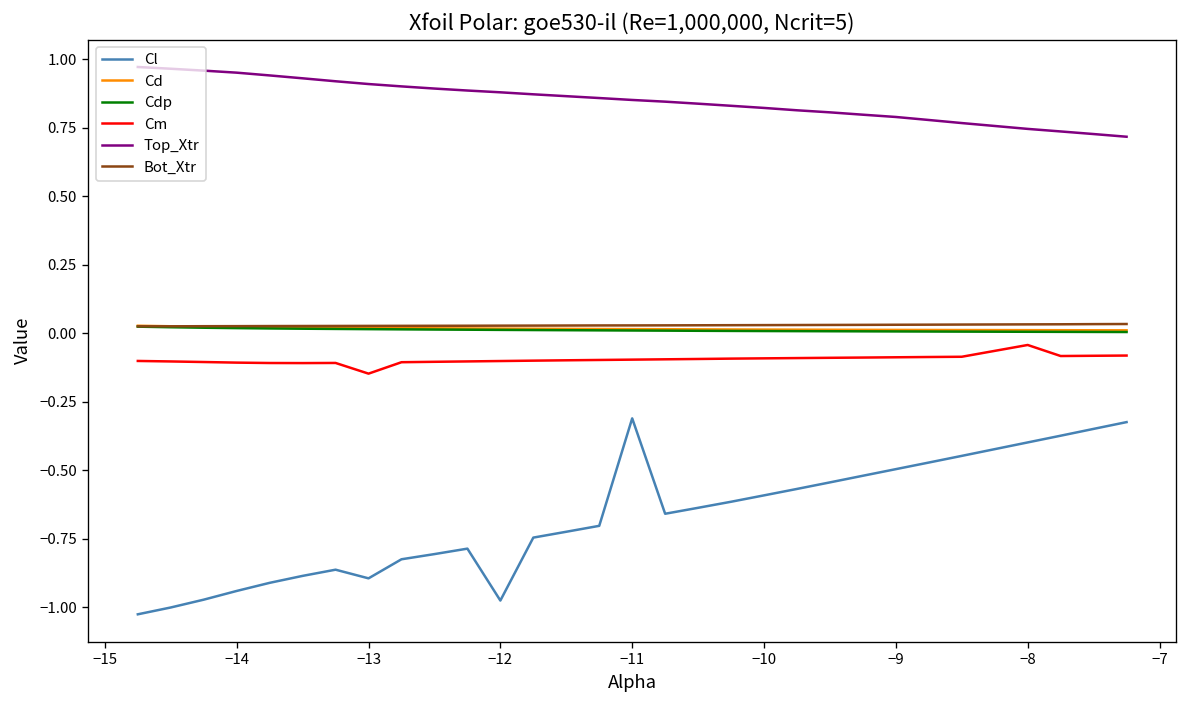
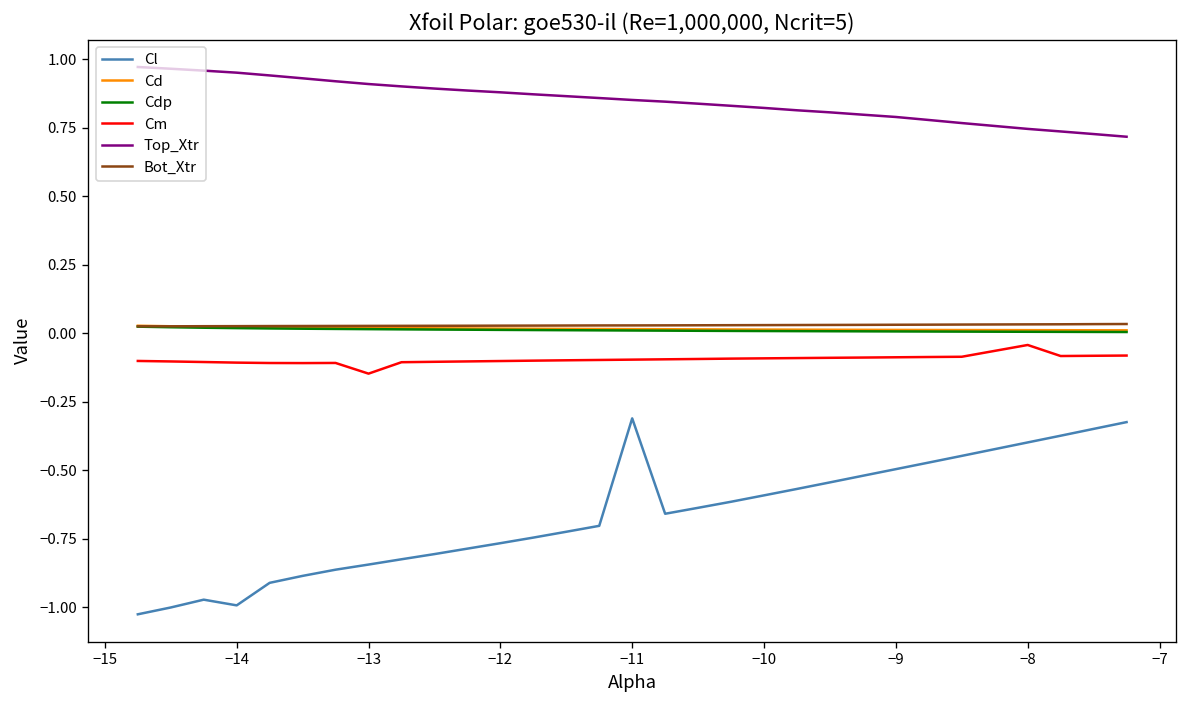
Cl, −14: -0.94 -> -0.99
Cl, −13: -0.89 -> -0.84
Cl, −12: -0.97 -> -0.77
